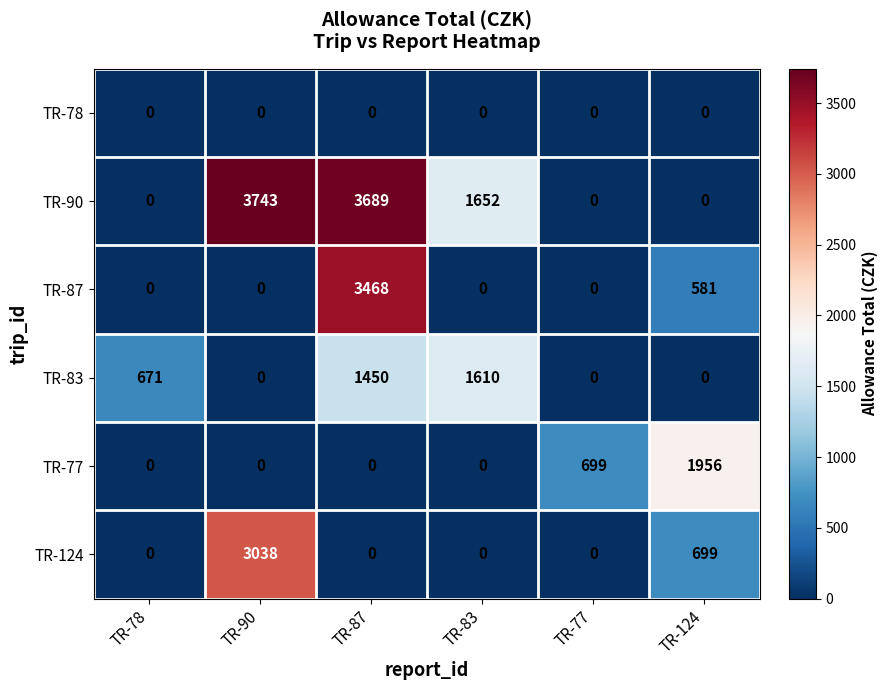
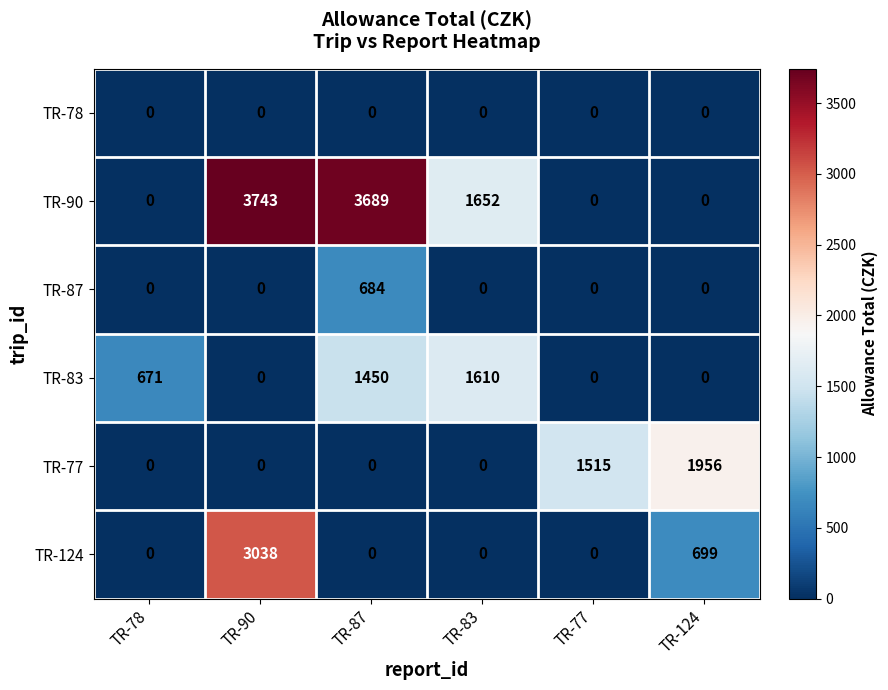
TR-87, TR-87: 3468 -> 684
TR-87, TR-124: 581 -> 0
TR-77, TR-77: 699 -> 1515
